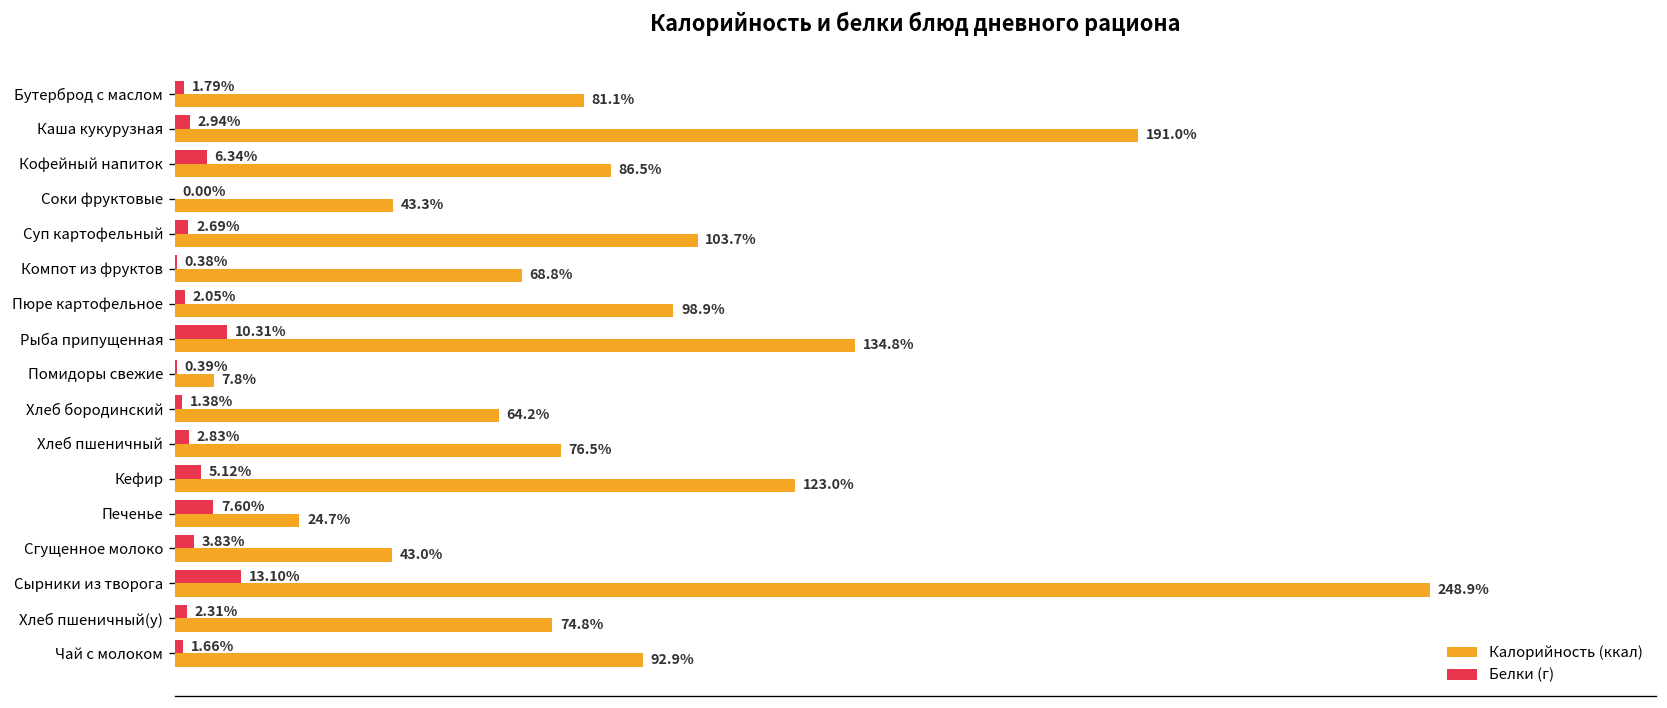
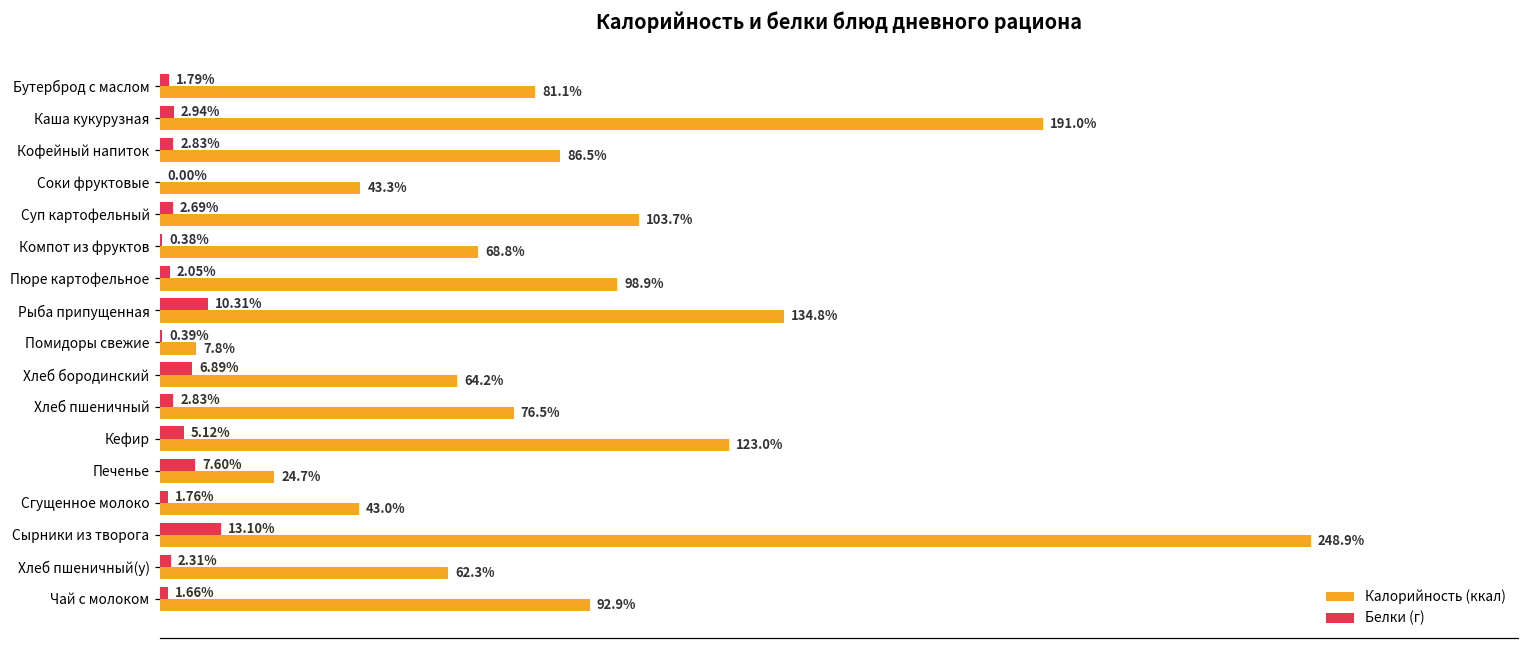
Белки (г), Кофейный напиток: 6.34% -> 2.83%
Белки (г), Хлеб бородинский: 1.38% -> 6.89%
Белки (г), Сгущенное молоко: 3.83% -> 1.76%
Калорийность (ккал), Хлеб пшеничный(у): 74.8% -> 62.3%
